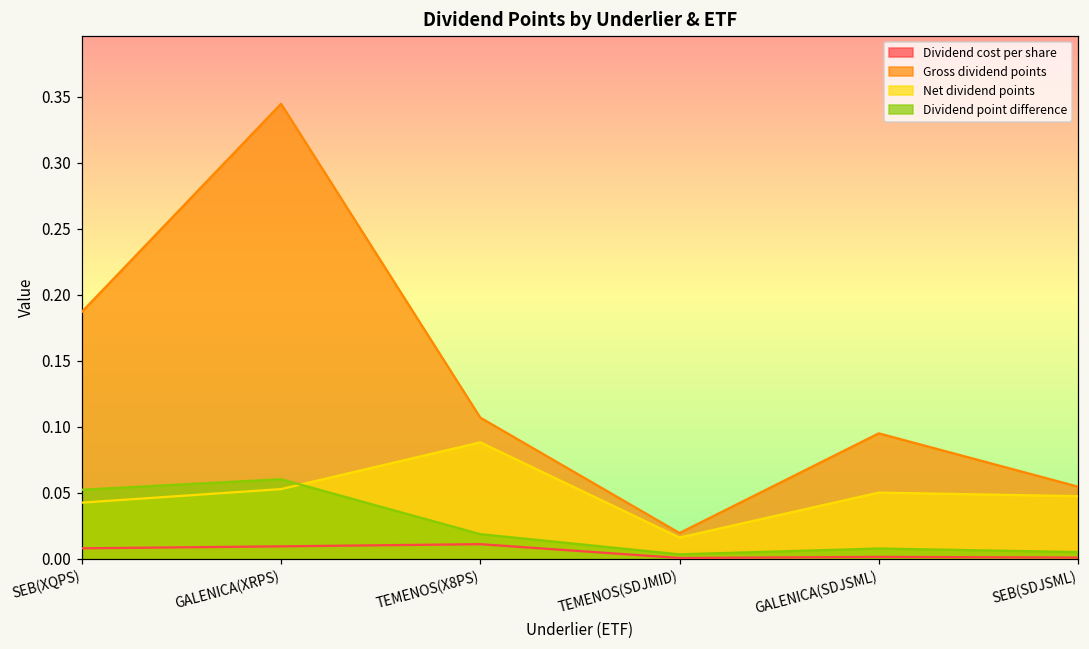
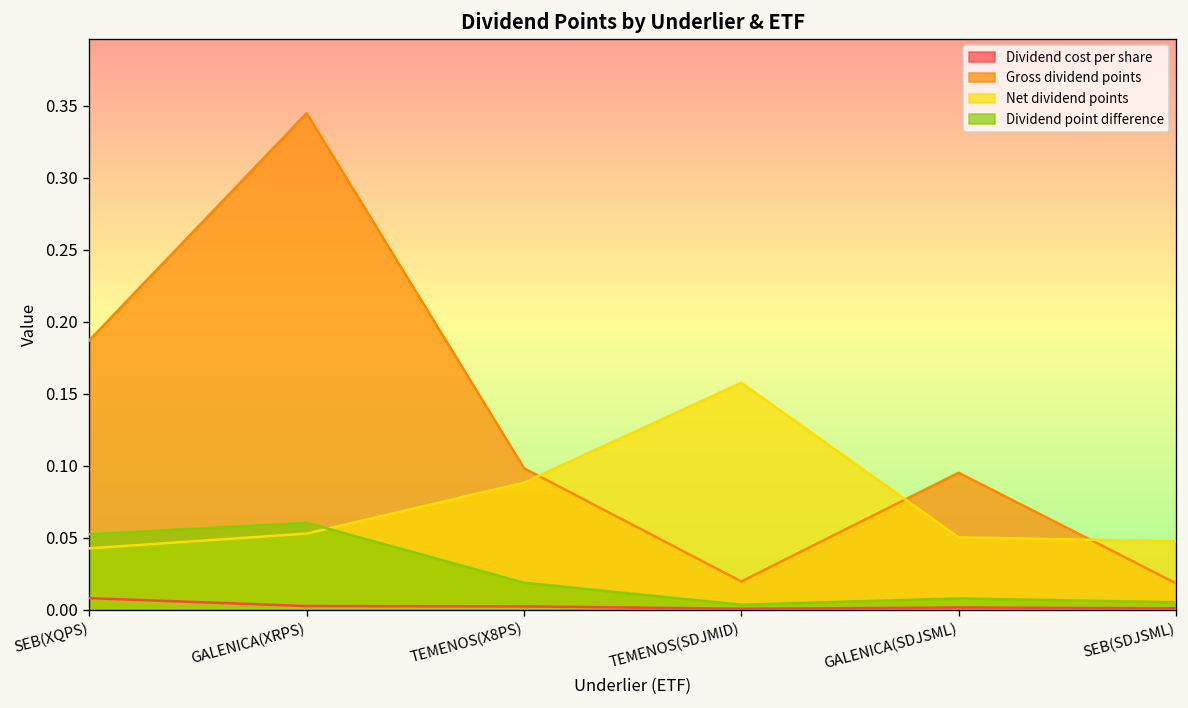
Dividend cost per share, GALENICA(XRPS): 0.009 -> 0.003
Dividend cost per share, TEMENOS(X8PS): 0.011 -> 0.002
Gross dividend points, TEMENOS(X8PS): 0.107 -> 0.098
Net dividend points, TEMENOS(SDJMID): 0.016 -> 0.158
Gross dividend points, SEB(SDJSML): 0.055 -> 0.018
